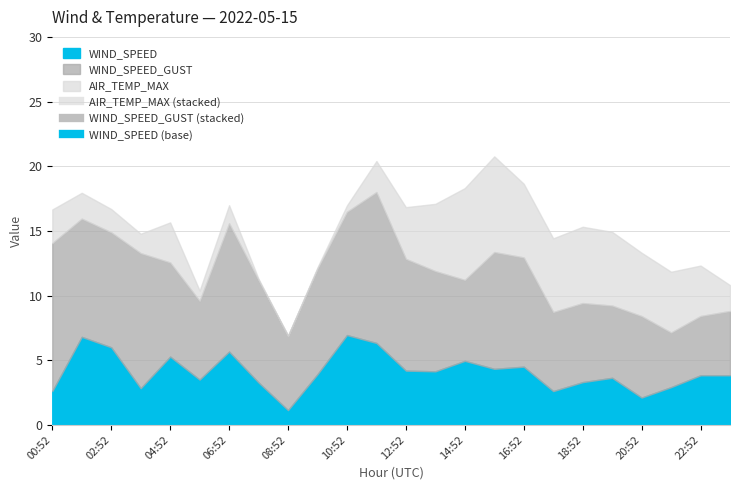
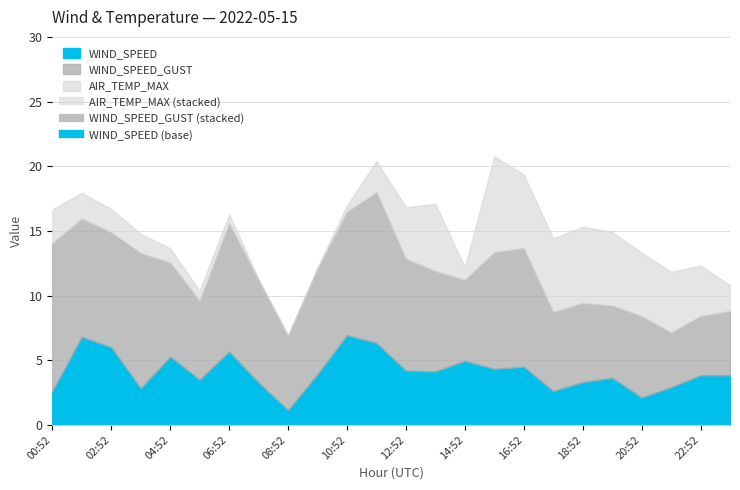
AIR_TEMP_MAX, 04:52: 3.1 -> 1.1
AIR_TEMP_MAX, 06:52: 1.4 -> 0.7
AIR_TEMP_MAX, 14:52: 7.1 -> 1.0
WIND_SPEED_GUST, 16:52: 8.4 -> 9.2
